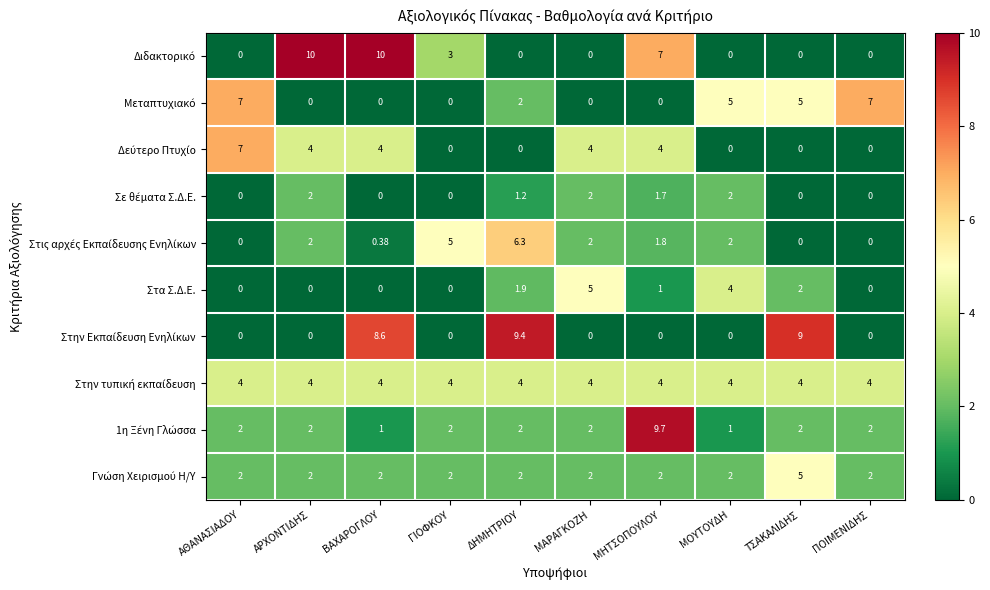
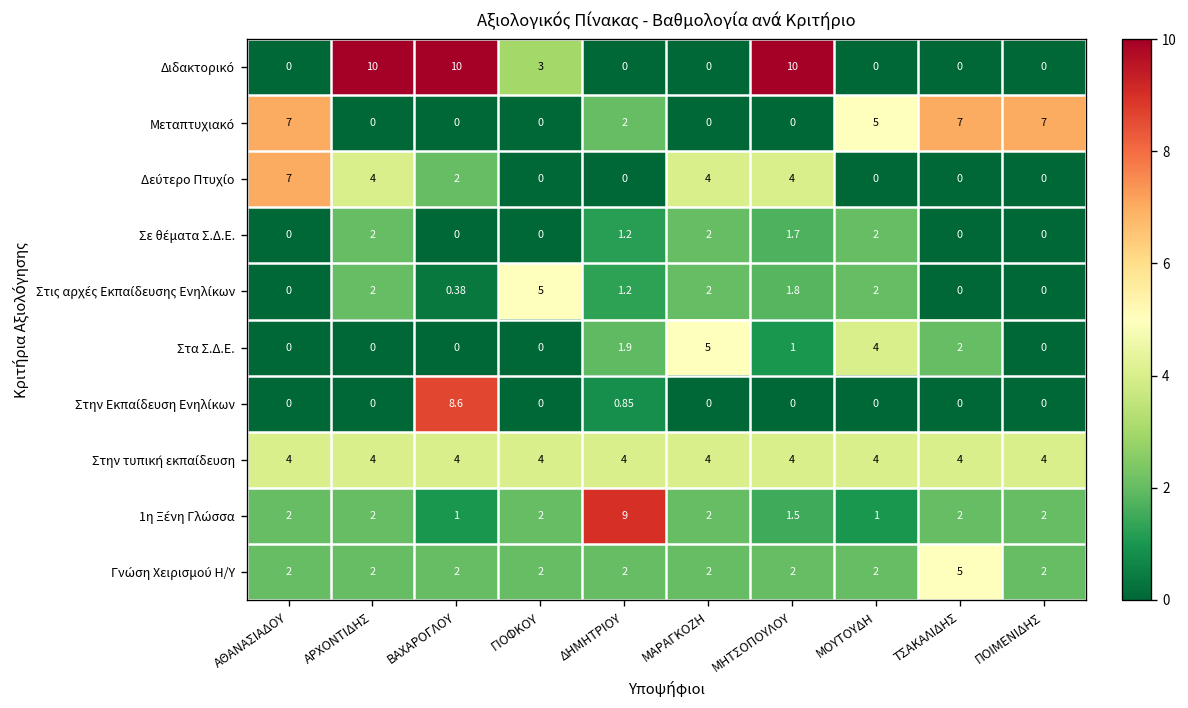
Διδακτορικό, ΜΗΤΣΟΠΟΥΛΟΥ: 7 -> 10
Μεταπτυχιακό, ΤΣΑΚΑΛΙΔΗΣ: 5 -> 7
Δεύτερο Πτυχίο, ΒΑΧΑΡΟΓΛΟΥ: 4 -> 2
Στις αρχές Εκπαίδευσης Ενηλίκων, ΔΗΜΗΤΡΙΟΥ: 6.3 -> 1.2
Στην Εκπαίδευση Ενηλίκων, ΔΗΜΗΤΡΙΟΥ: 9.4 -> 0.85
Στην Εκπαίδευση Ενηλίκων, ΤΣΑΚΑΛΙΔΗΣ: 9 -> 0
1η Ξένη Γλώσσα, ΔΗΜΗΤΡΙΟΥ: 2 -> 9
1η Ξένη Γλώσσα, ΜΗΤΣΟΠΟΥΛΟΥ: 9.7 -> 1.5
